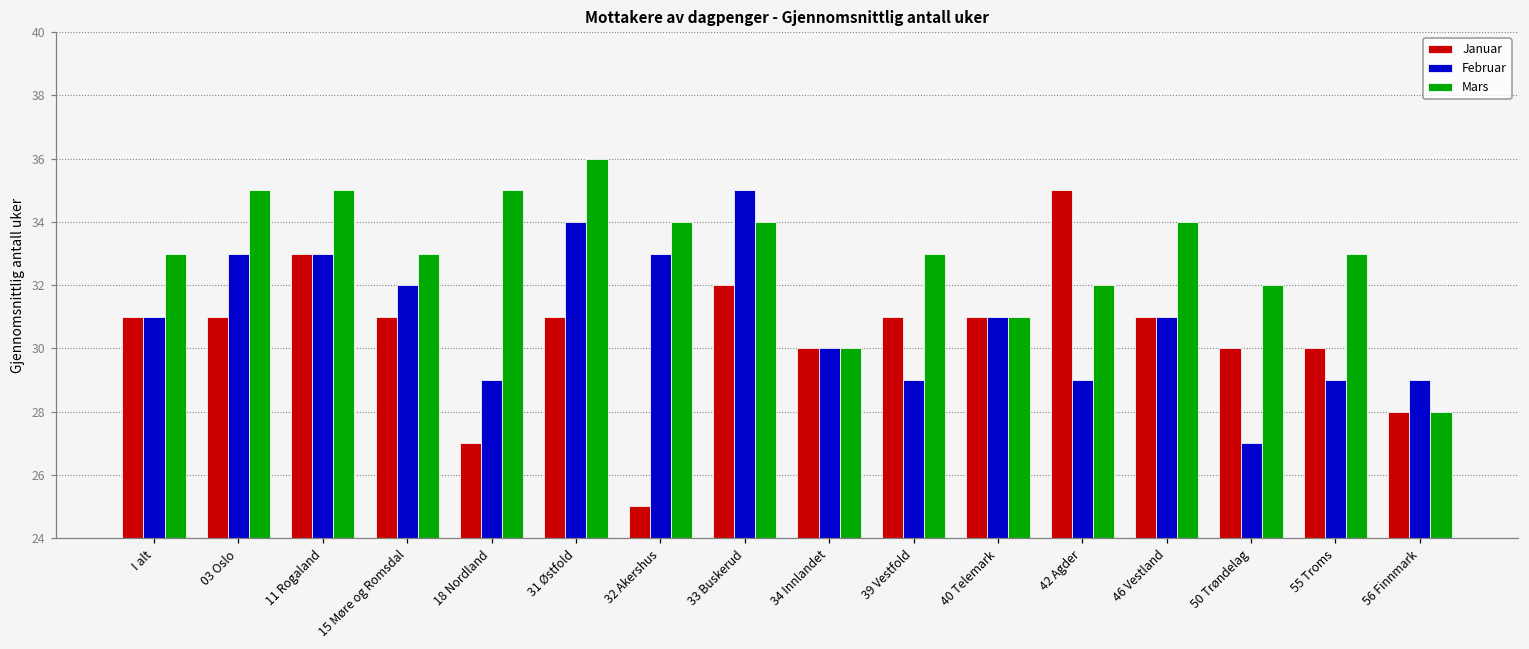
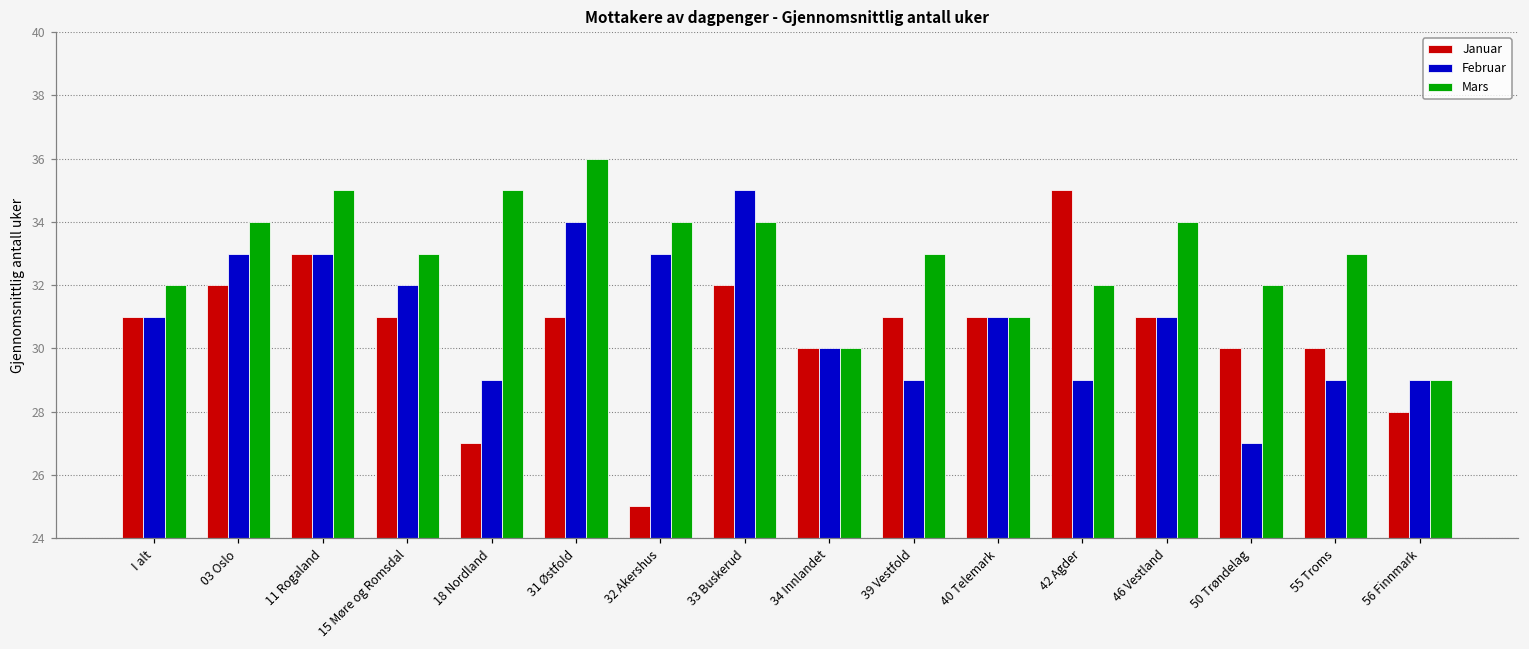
Mars, I alt: 33 -> 32
Januar, 03 Oslo: 31 -> 32
Mars, 03 Oslo: 35 -> 34
Mars, 56 Finnmark: 28 -> 29
